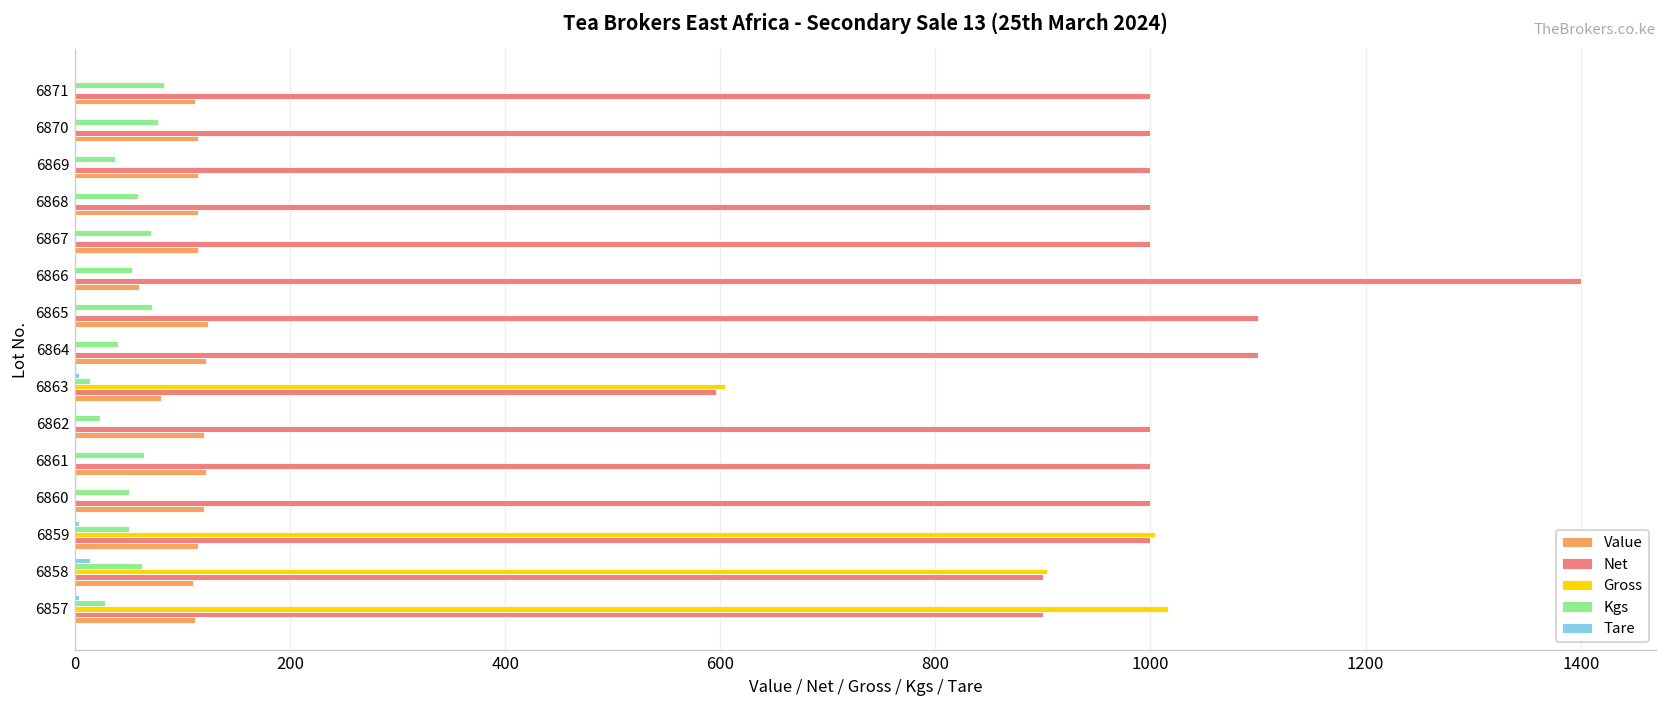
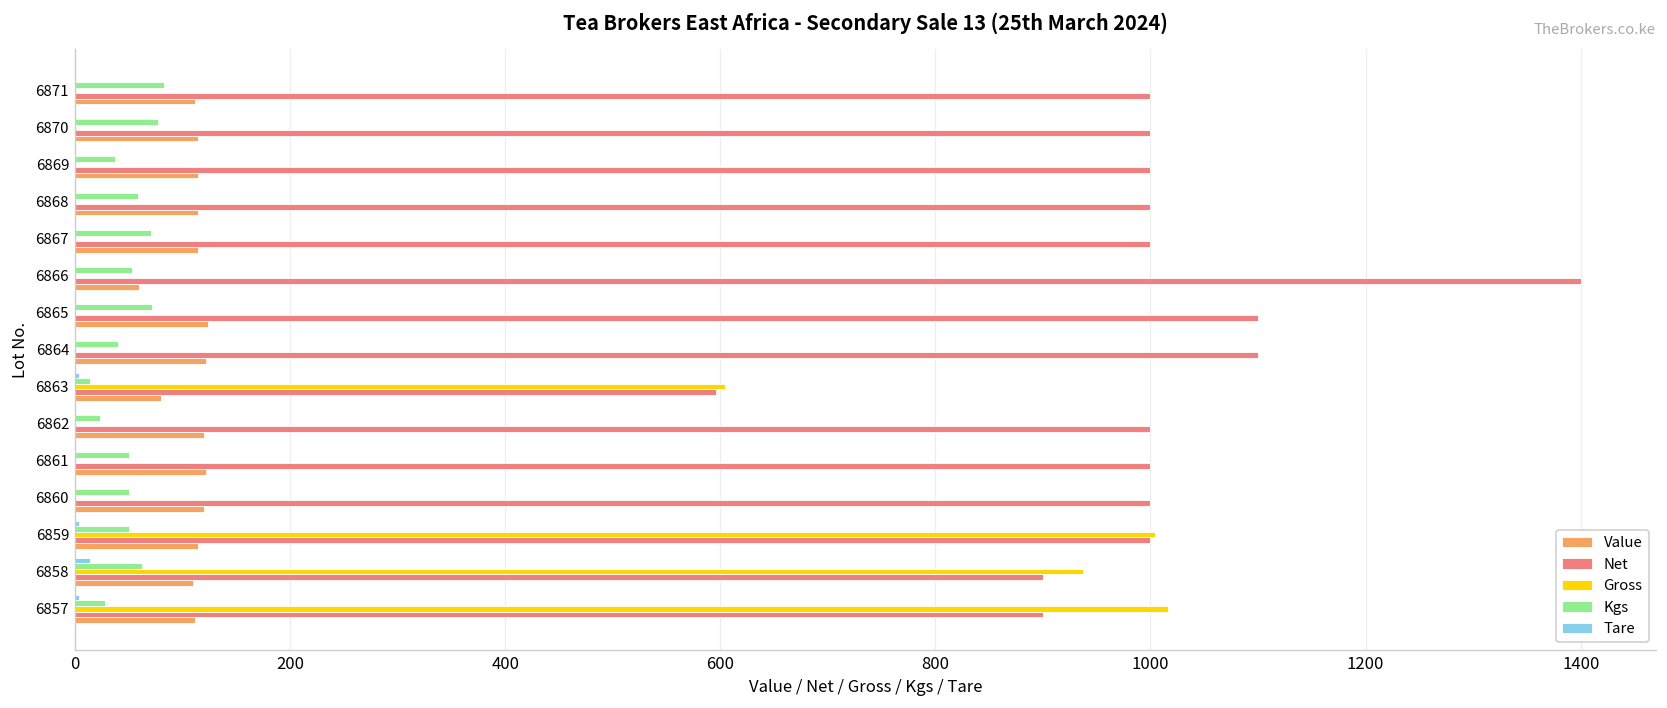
Kgs, 6861: 60 -> 50
Gross, 6858: 900 -> 940
